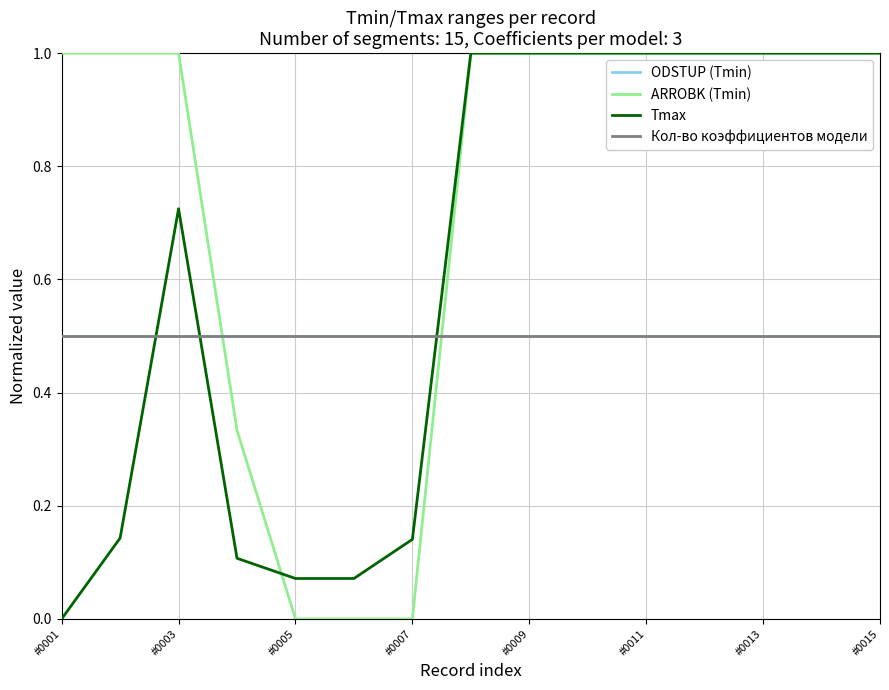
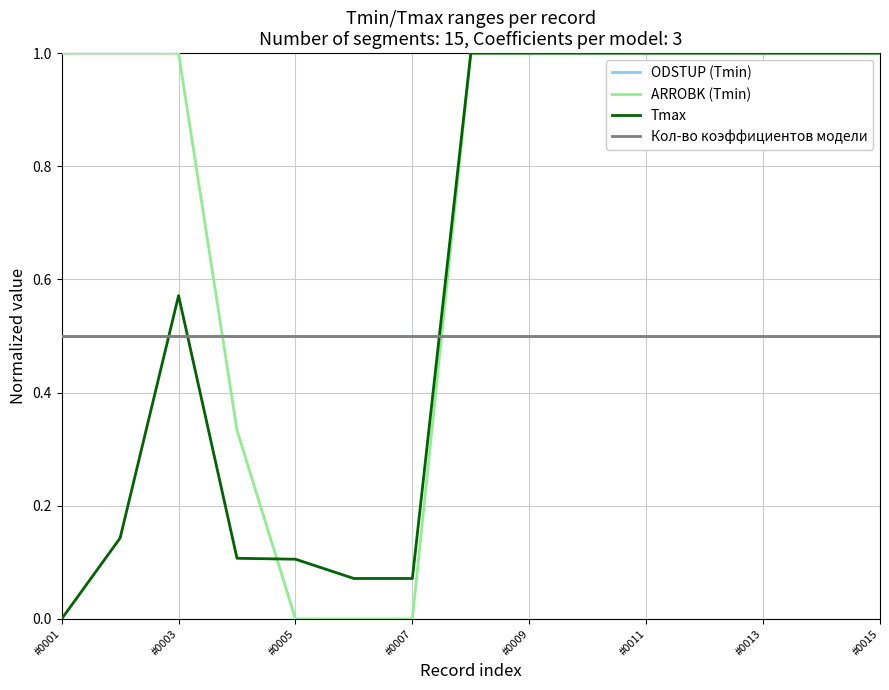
Tmax, #0003: 0.72 -> 0.57
Tmax, #0005: 0.07 -> 0.11
Tmax, #0007: 0.14 -> 0.07
